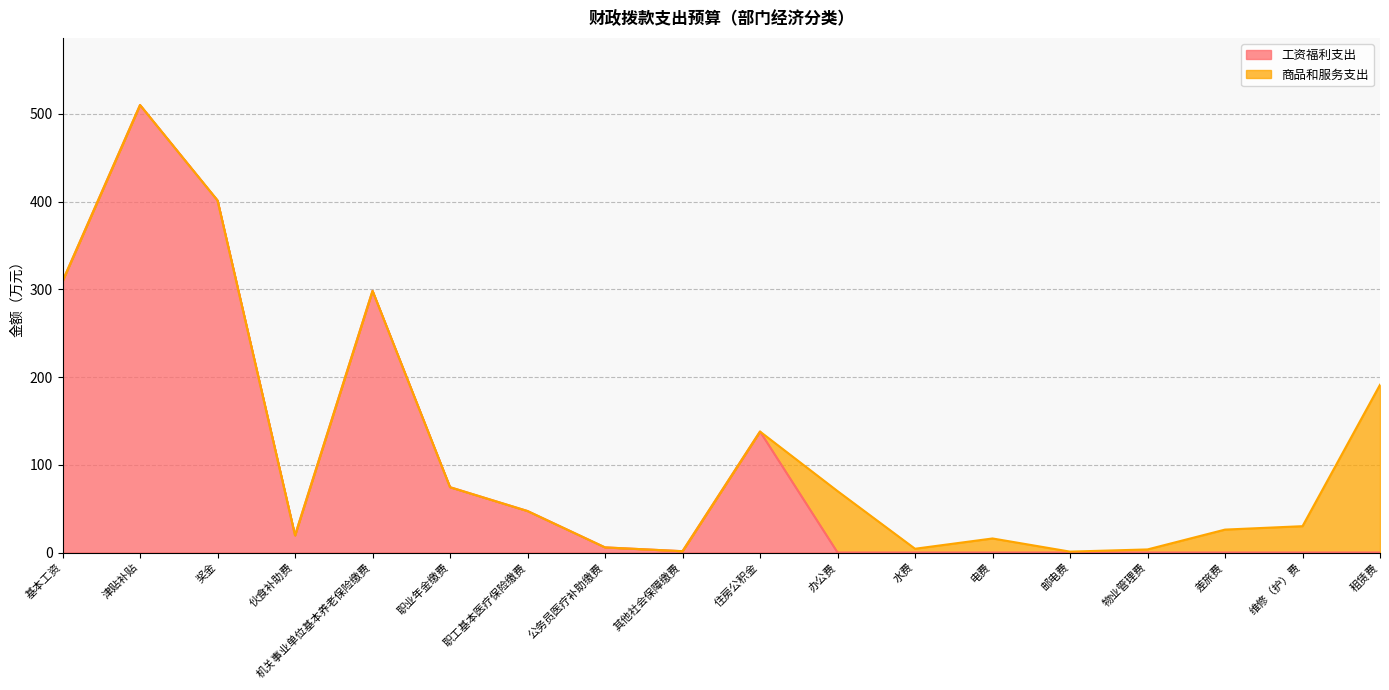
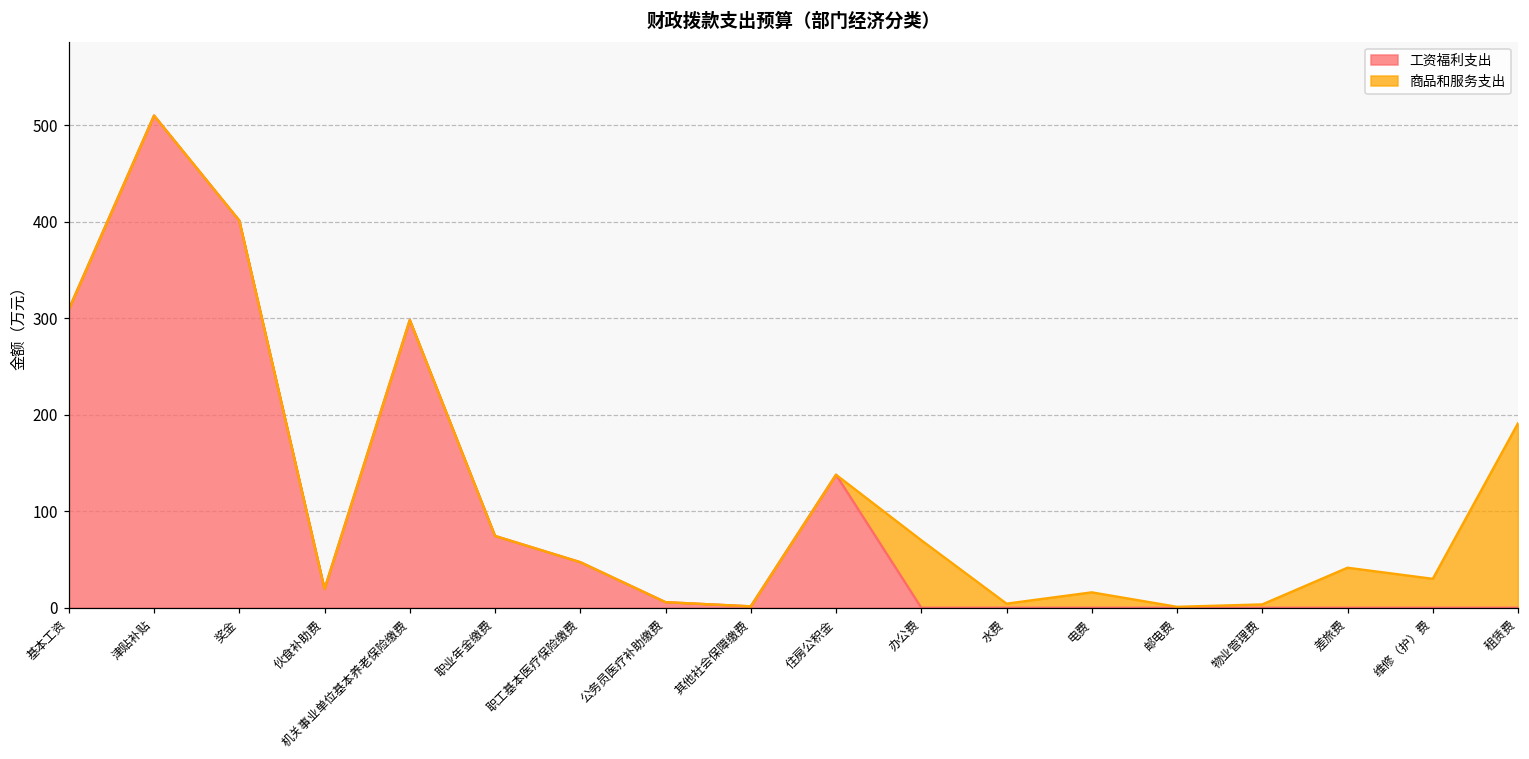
商品和服务支出, 差旅费: 30 -> 40
